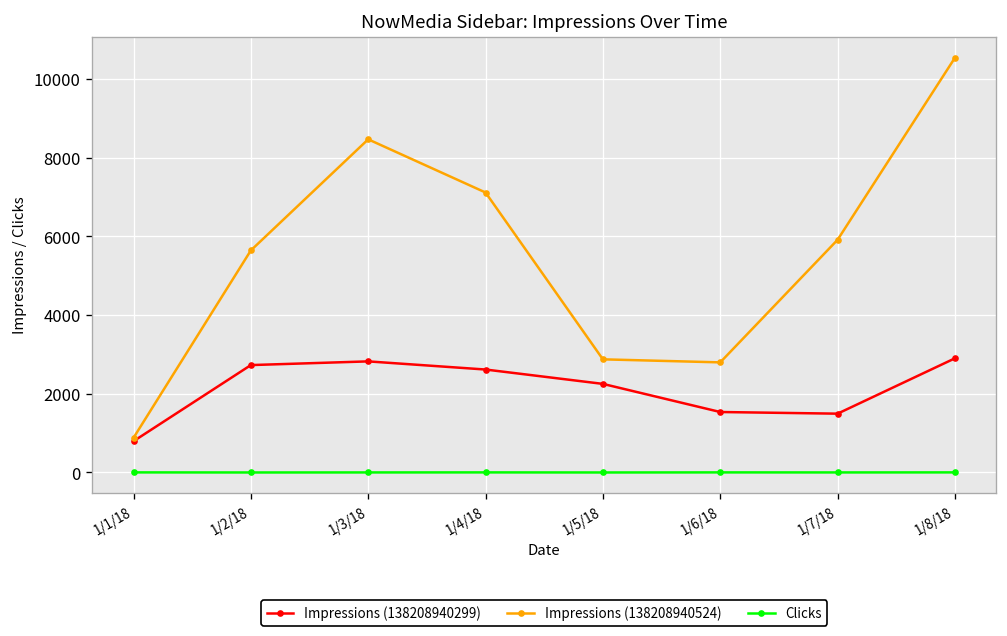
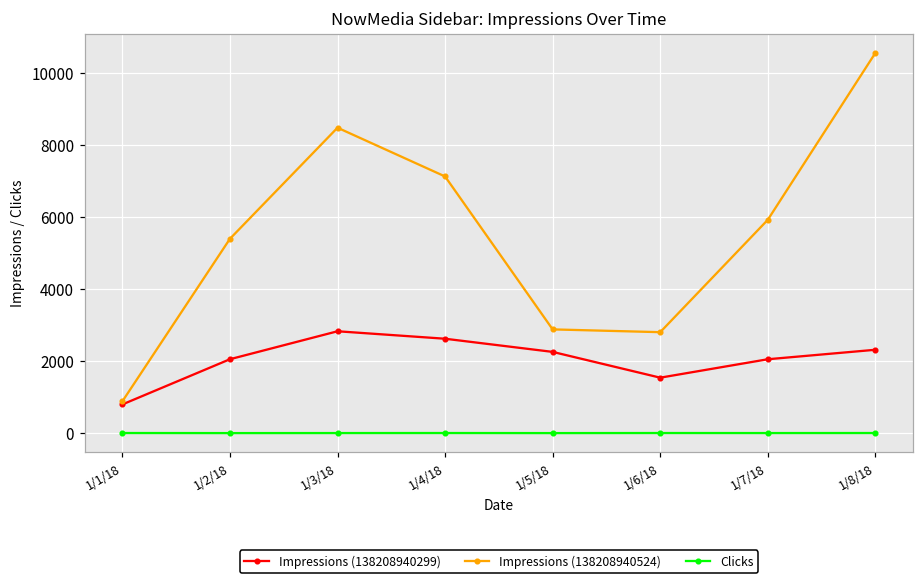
Impressions (138208940299), 1/2/18: 2700 -> 2000
Impressions (138208940524), 1/2/18: 5600 -> 5400
Impressions (138208940299), 1/7/18: 1500 -> 2000
Impressions (138208940299), 1/8/18: 2900 -> 2300
